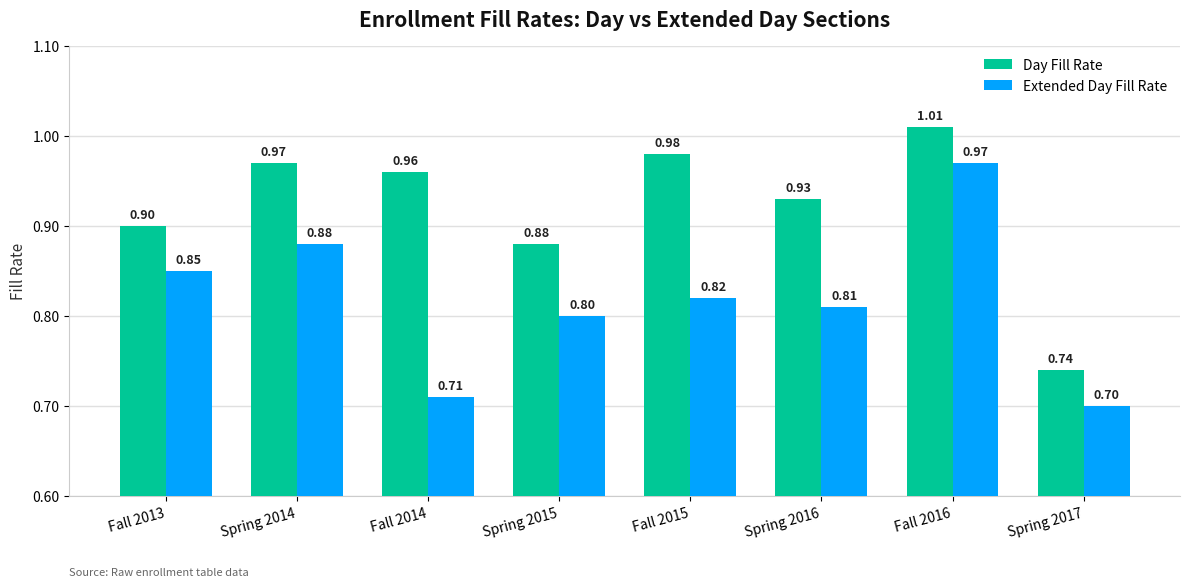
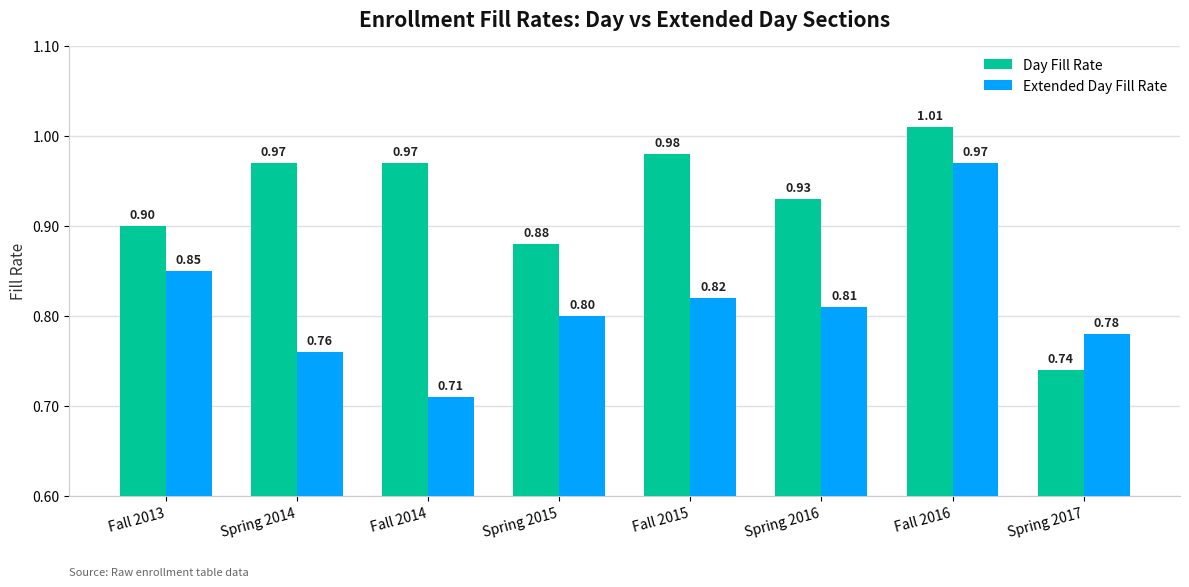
Extended Day Fill Rate, Spring 2014: 0.88 -> 0.76
Day Fill Rate, Fall 2014: 0.96 -> 0.97
Extended Day Fill Rate, Spring 2017: 0.70 -> 0.78
